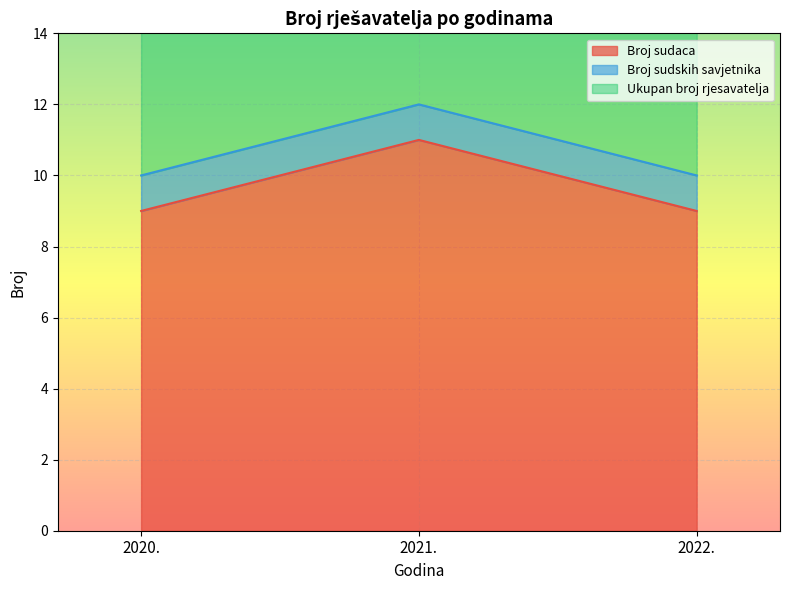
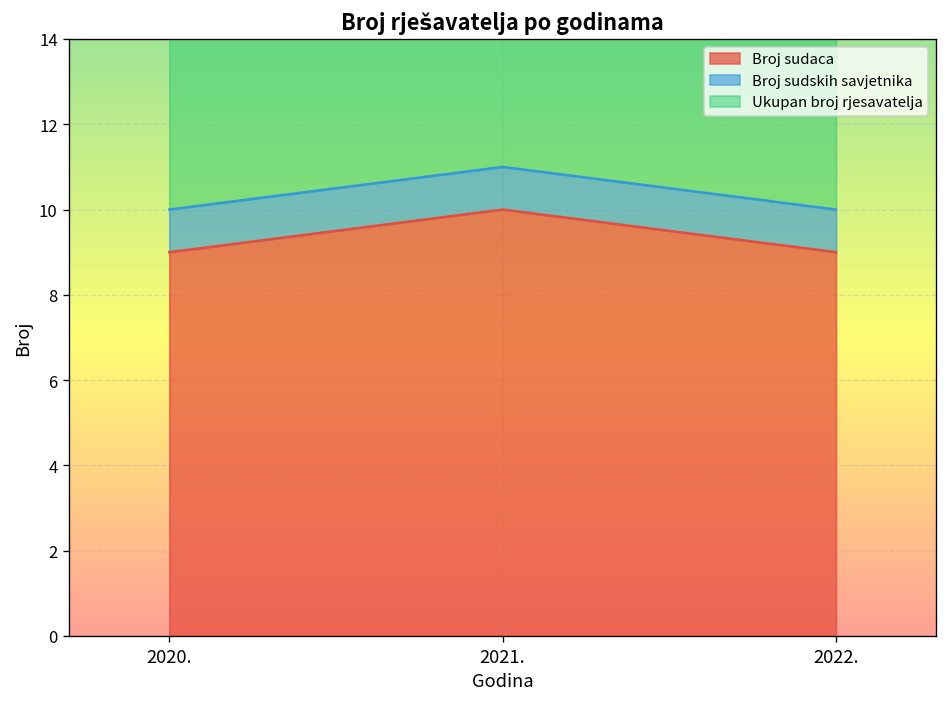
Broj sudaca, 2021.: 11 -> 10
